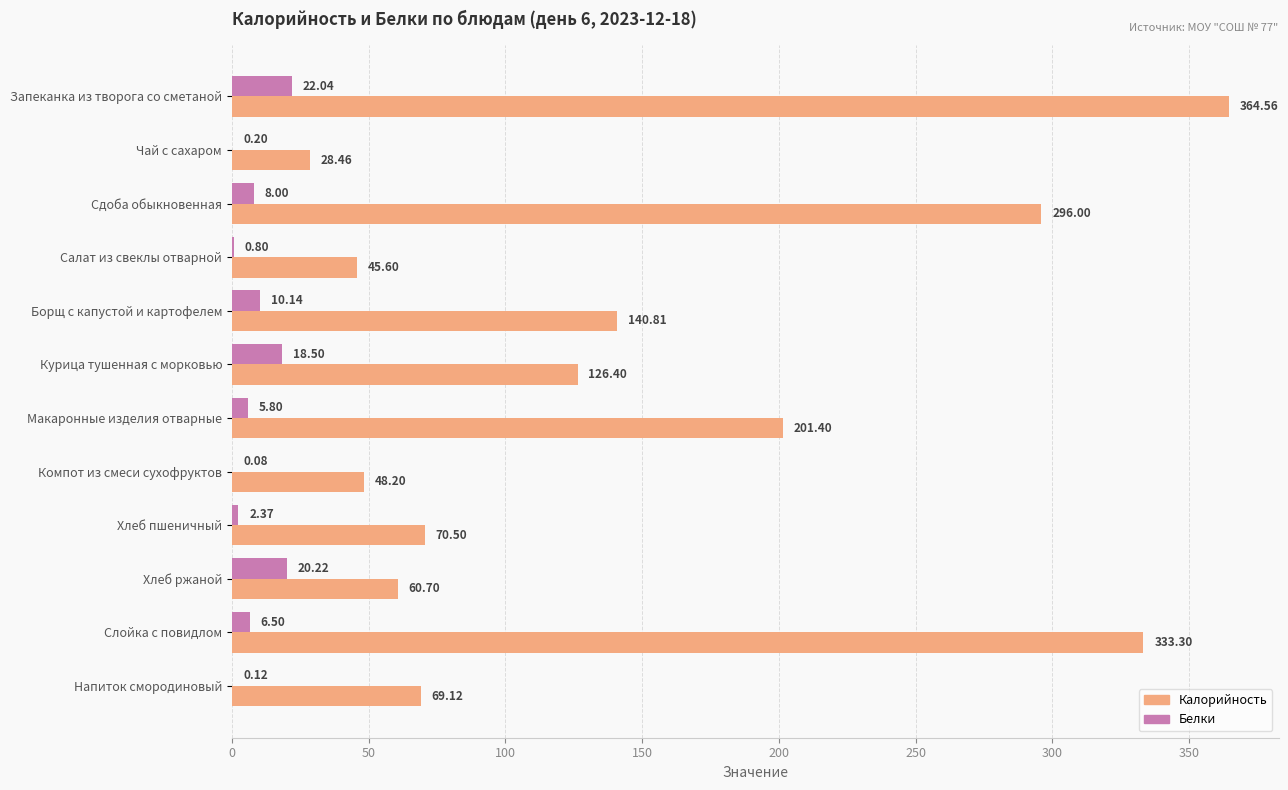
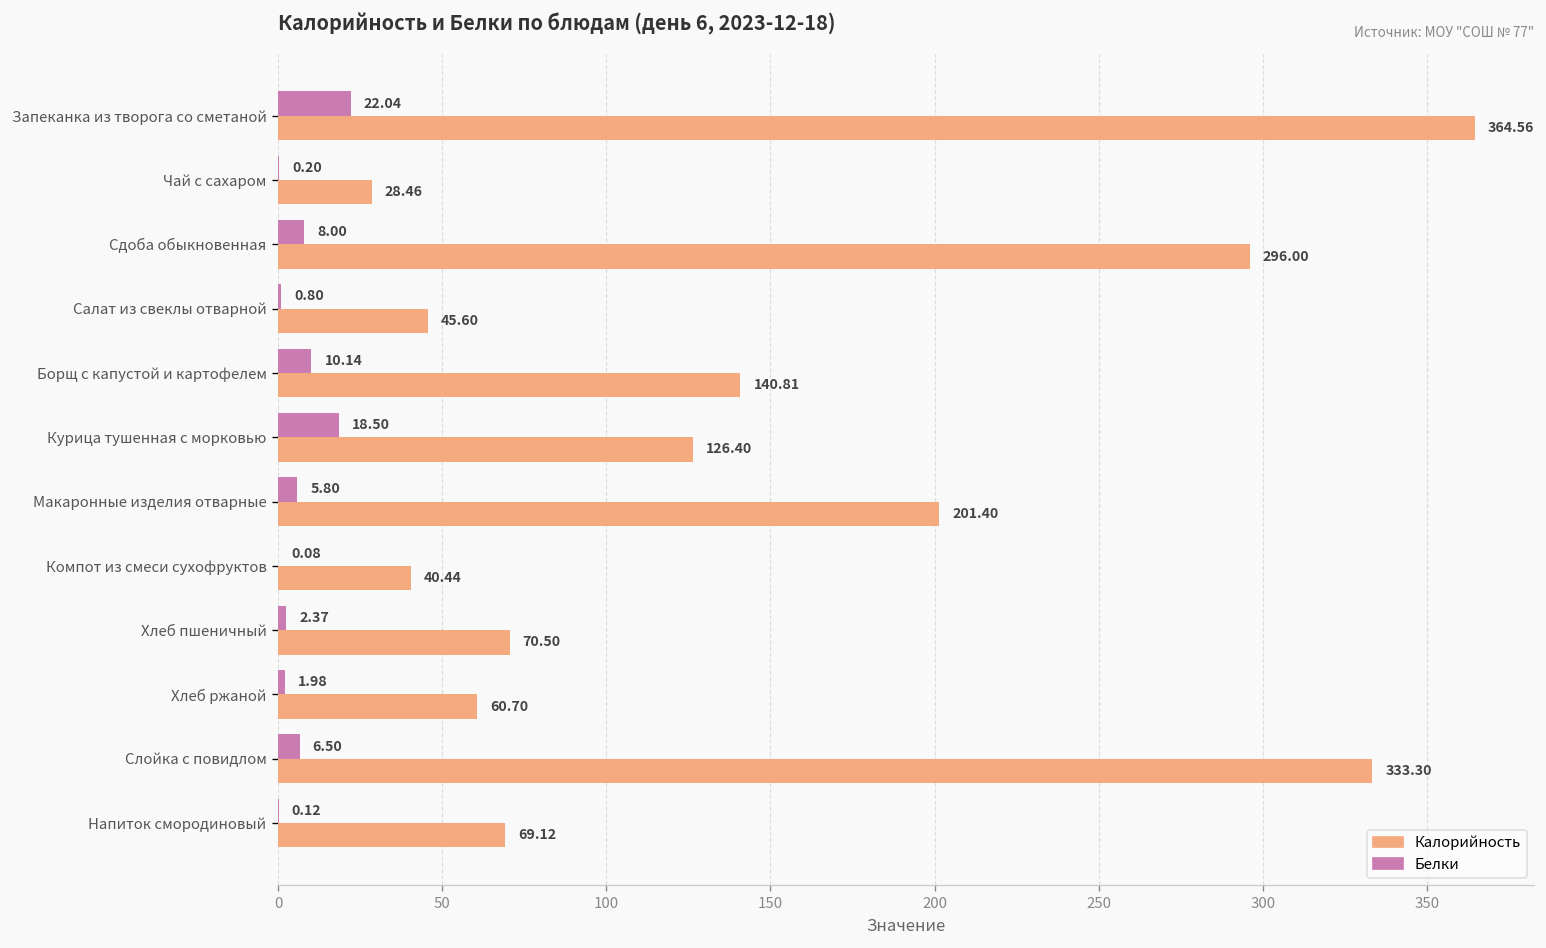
Калорийность, Компот из смеси сухофруктов: 48.20 -> 40.44
Белки, Хлеб ржаной: 20.22 -> 1.98
